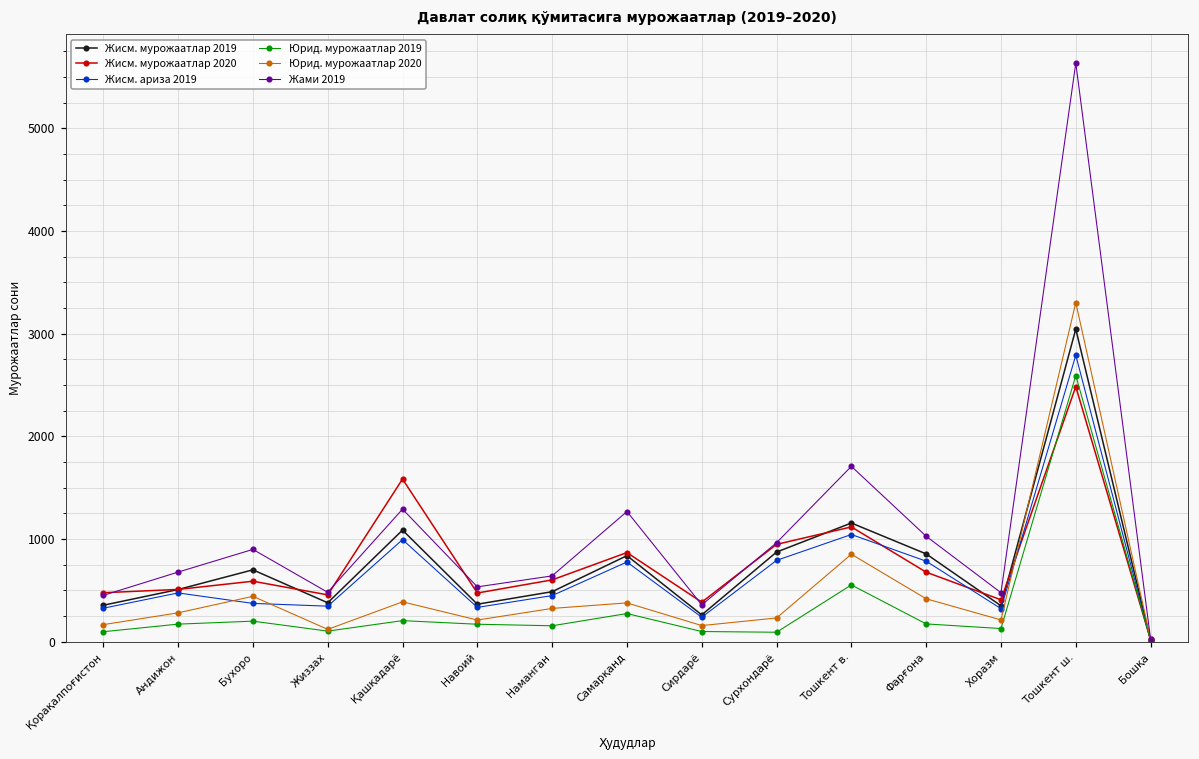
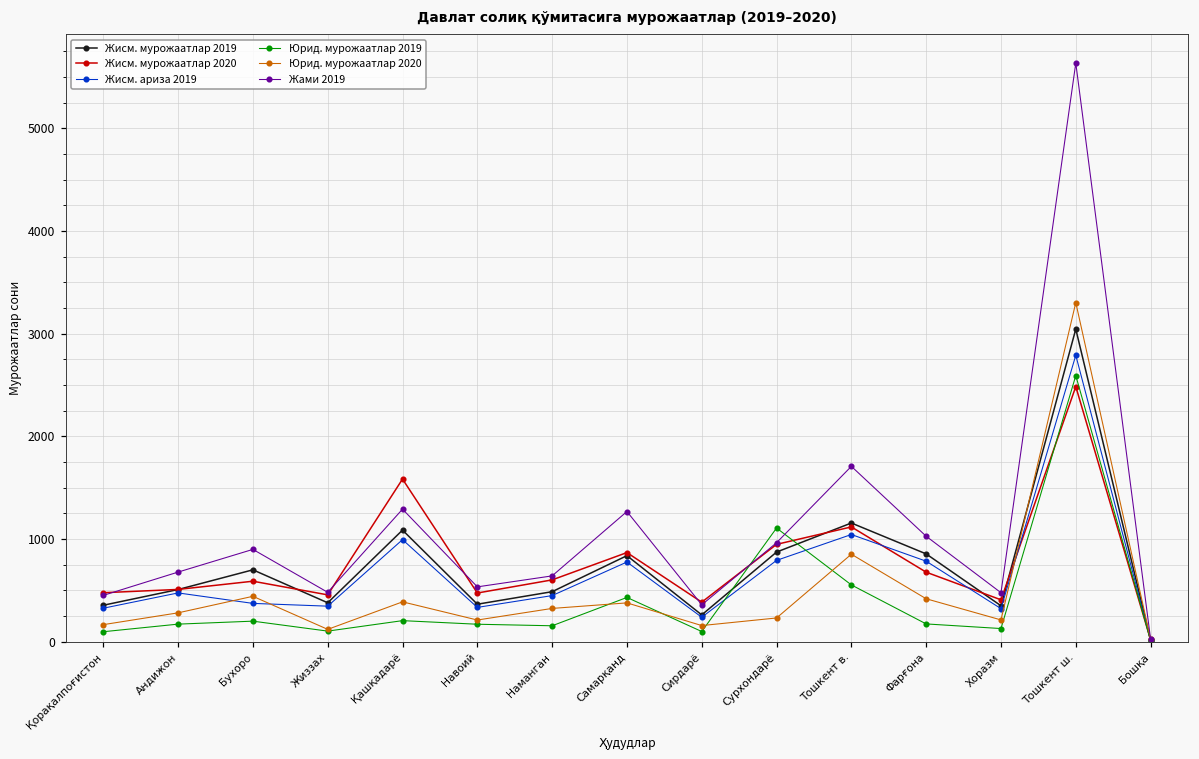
Юрид. мурожаатлар 2019, Самарқанд: 300 -> 400
Юрид. мурожаатлар 2019, Сурхондарё: 100 -> 1100
